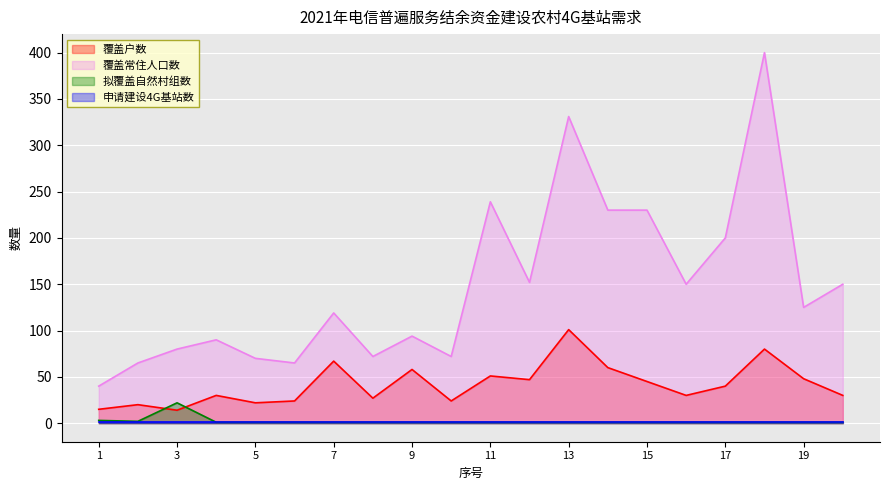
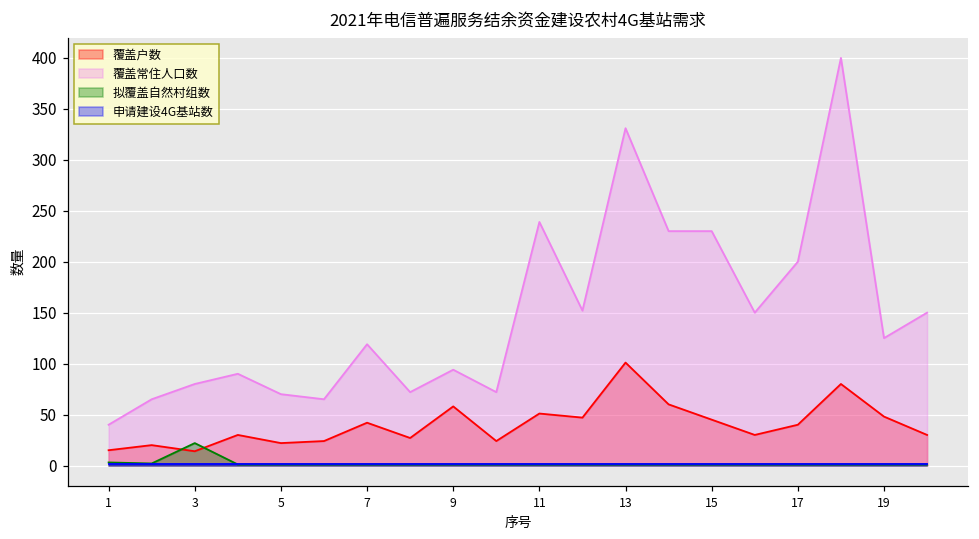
覆盖户数, 7: 70 -> 40
